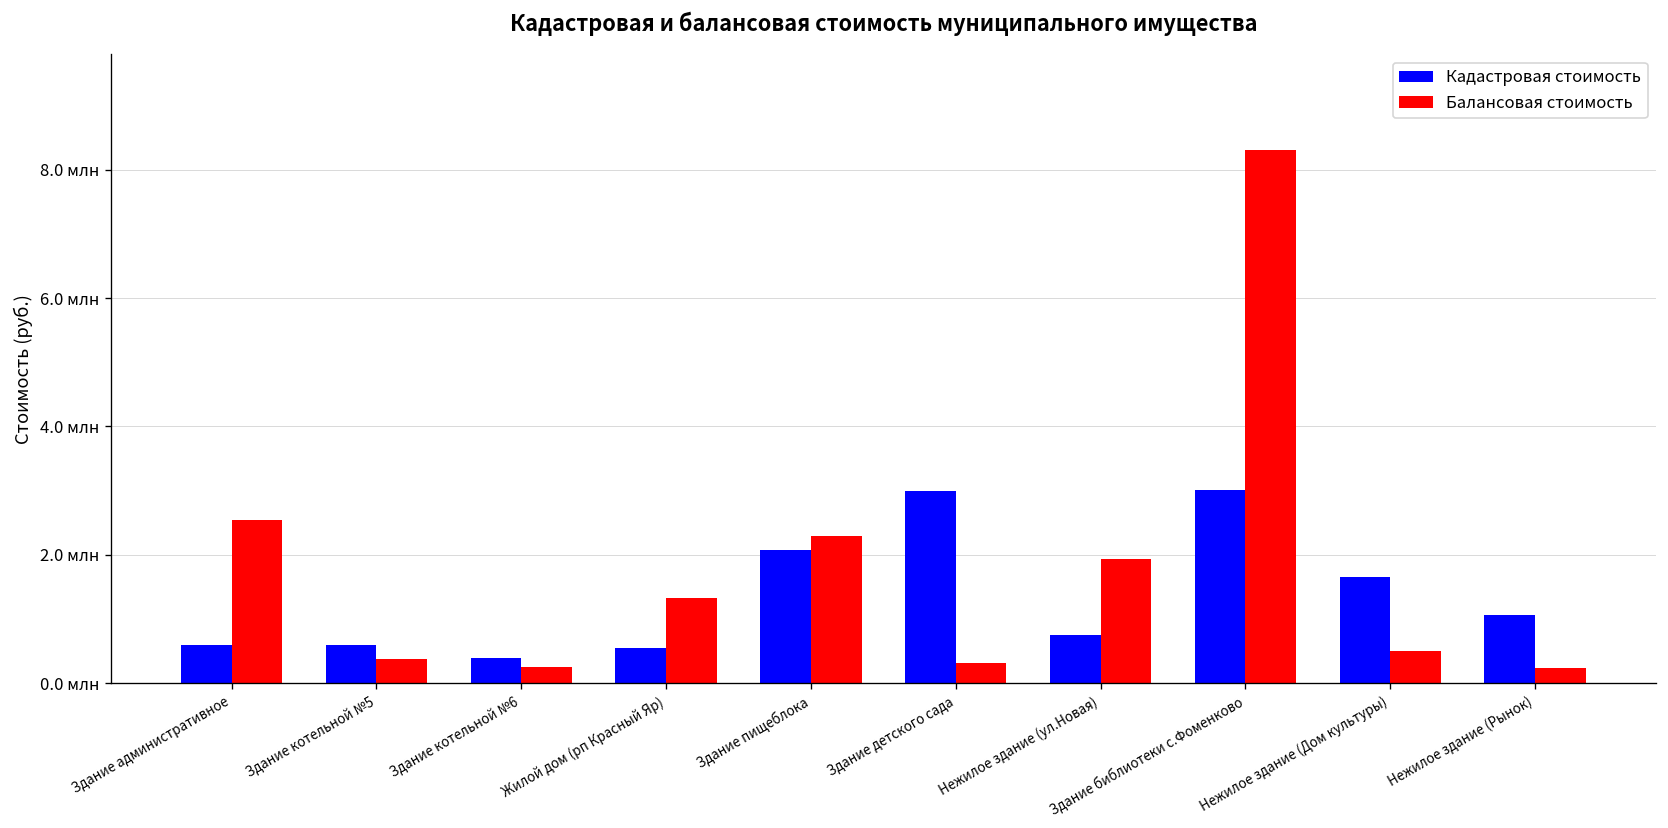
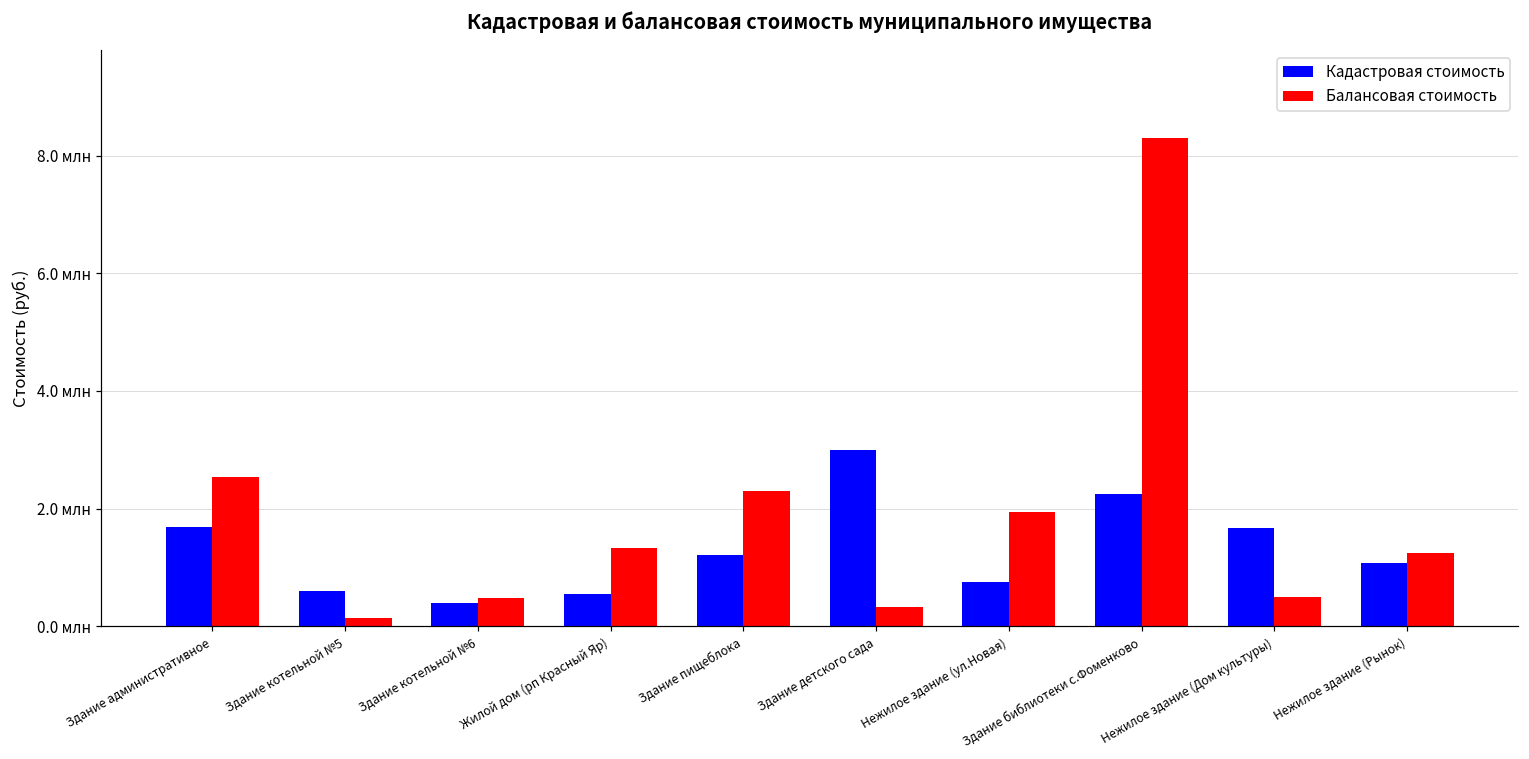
Кадастровая стоимость, Здание административное: 0.6 млн -> 1.7 млн
Балансовая стоимость, Здание котельной №5: 0.4 млн -> 0.1 млн
Балансовая стоимость, Здание котельной №6: 0.3 млн -> 0.5 млн
Кадастровая стоимость, Здание пищеблока: 2.1 млн -> 1.2 млн
Кадастровая стоимость, Здание библиотеки с.Фоменково: 3.0 млн -> 2.3 млн
Балансовая стоимость, Нежилое здание (Рынок): 0.2 млн -> 1.2 млн
